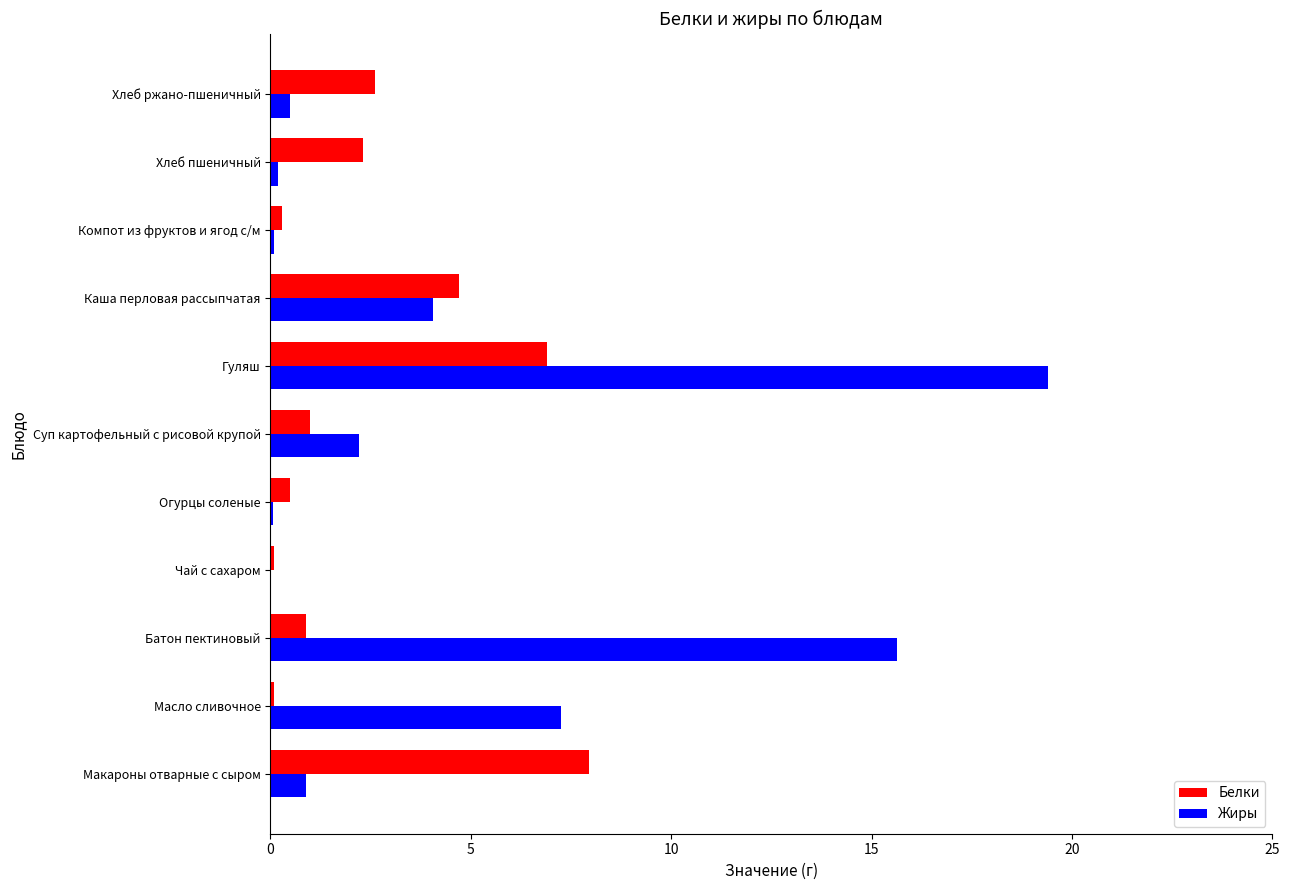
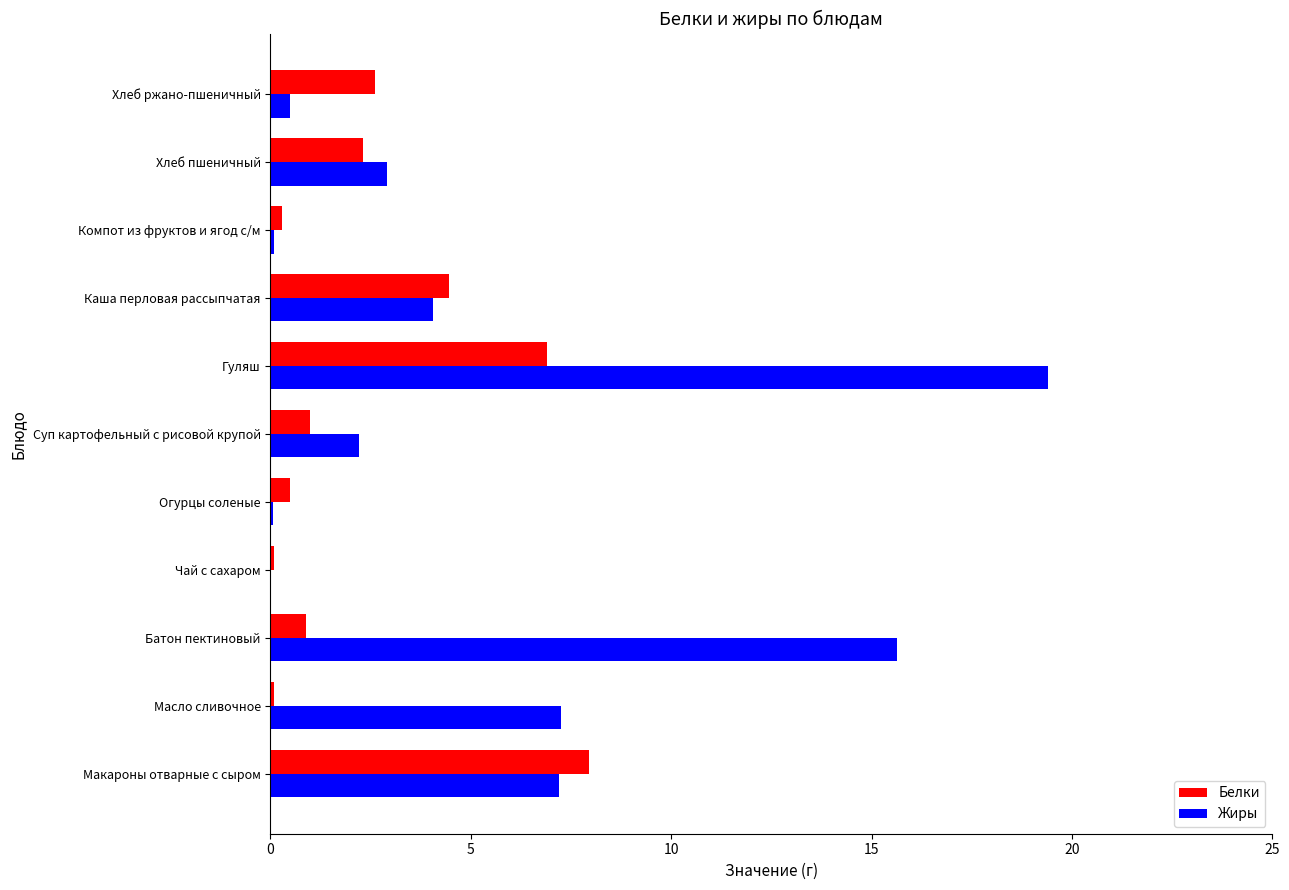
Жиры, Хлеб пшеничный: 0.2 -> 2.9
Белки, Каша перловая рассыпчатая: 4.7 -> 4.5
Жиры, Макароны отварные с сыром: 0.9 -> 7.2
